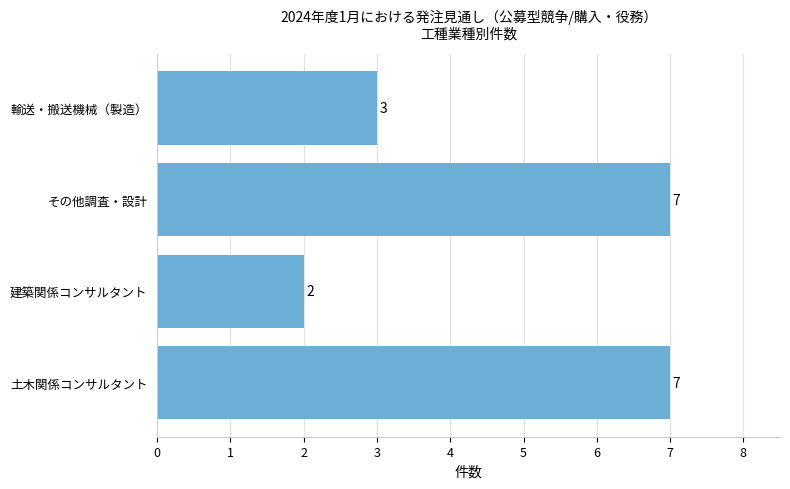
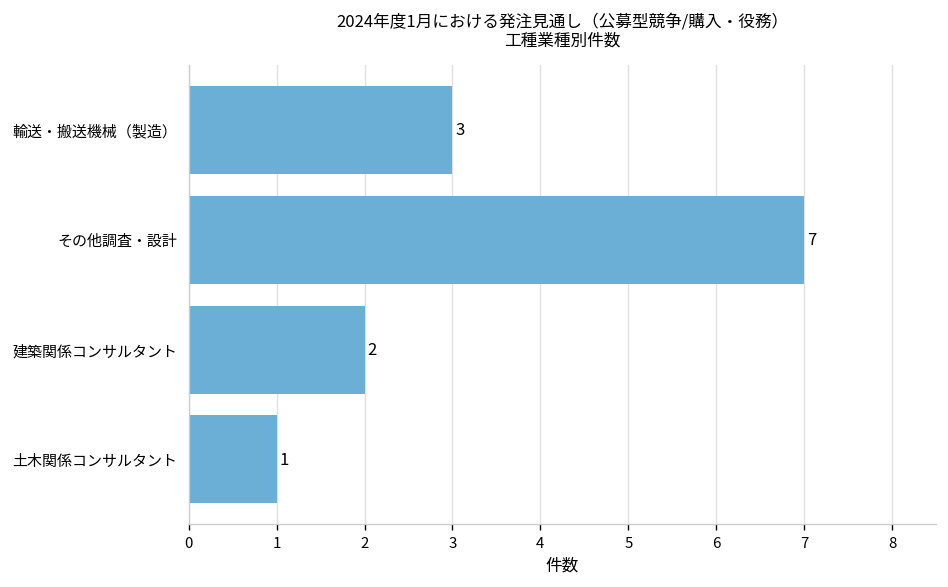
土木関係コンサルタント: 7 -> 1
